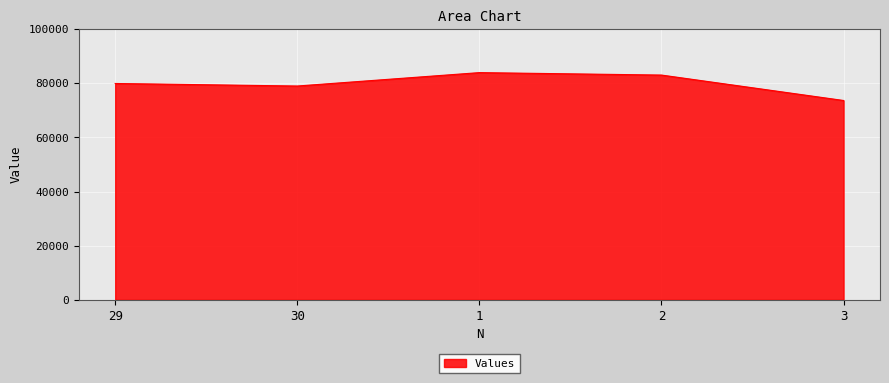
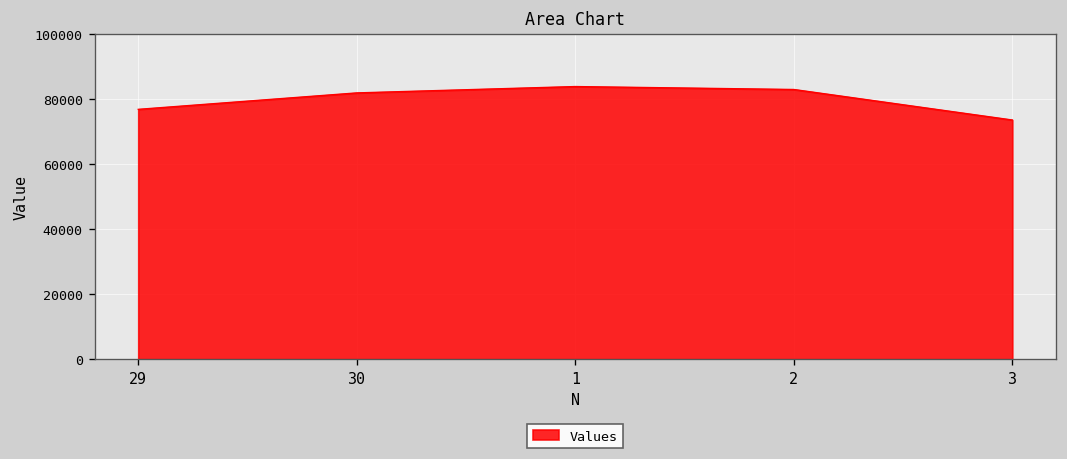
29: 80000 -> 77000
30: 79000 -> 82000
